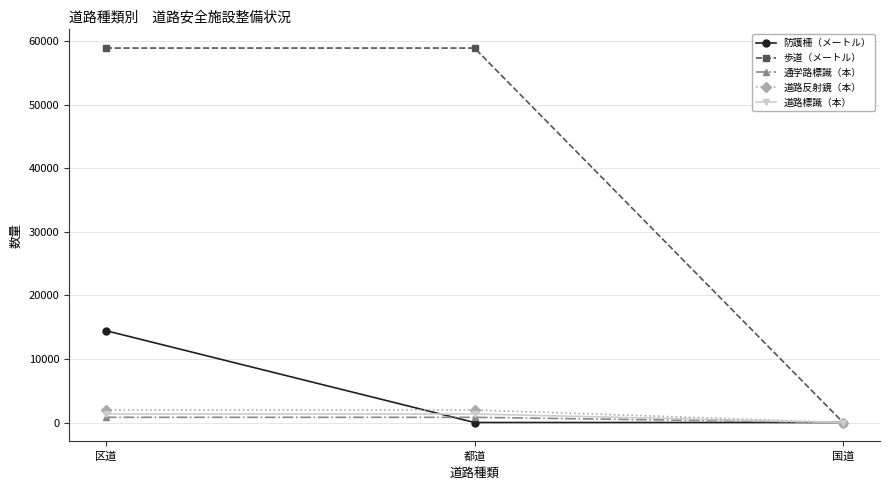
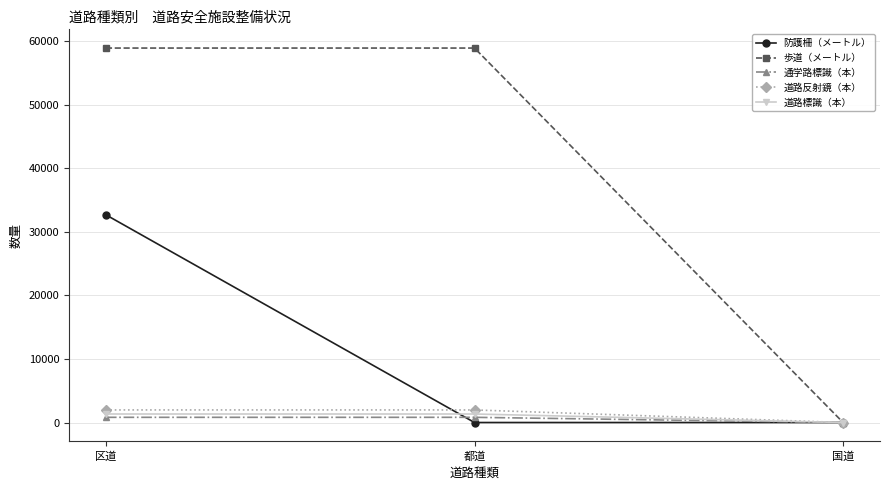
防護柵（メートル）, 区道: 14000 -> 33000
